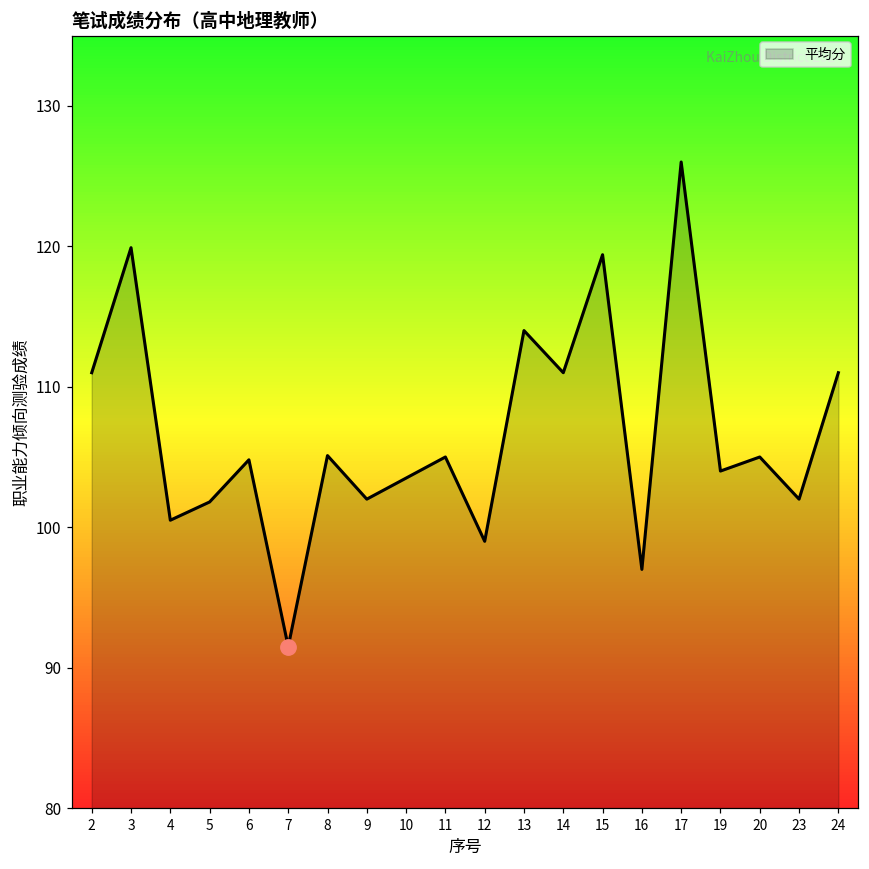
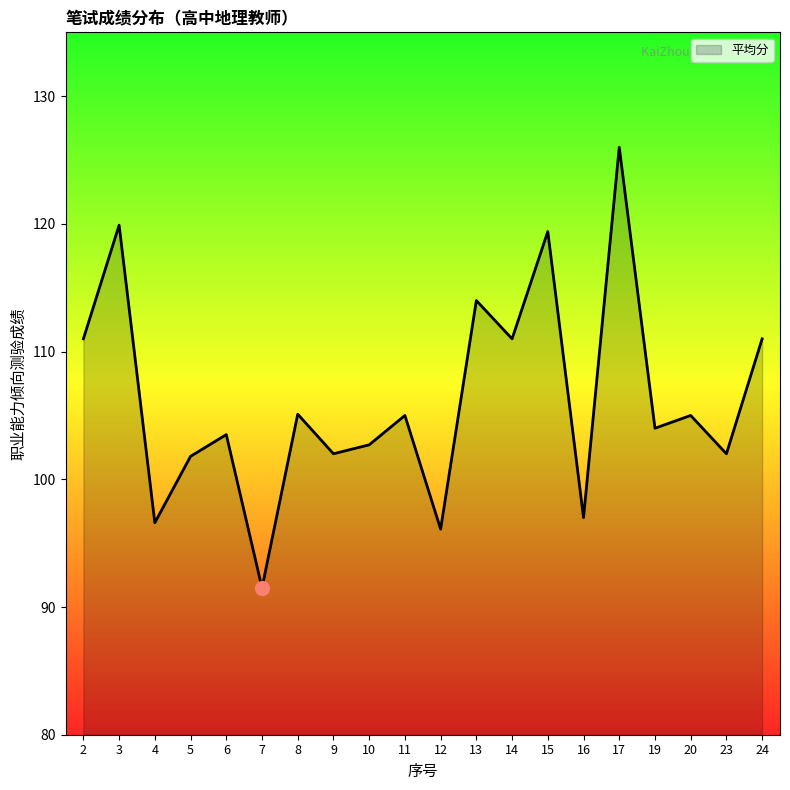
平均分, 4: 100.5 -> 96.6
平均分, 6: 104.8 -> 103.5
平均分, 10: 103.5 -> 102.7
平均分, 12: 99.0 -> 96.1
